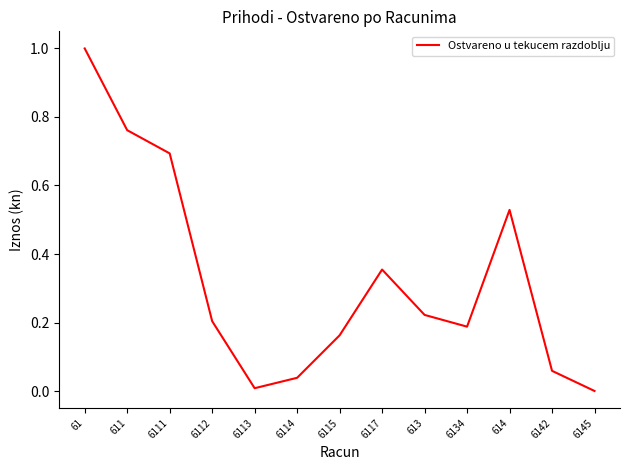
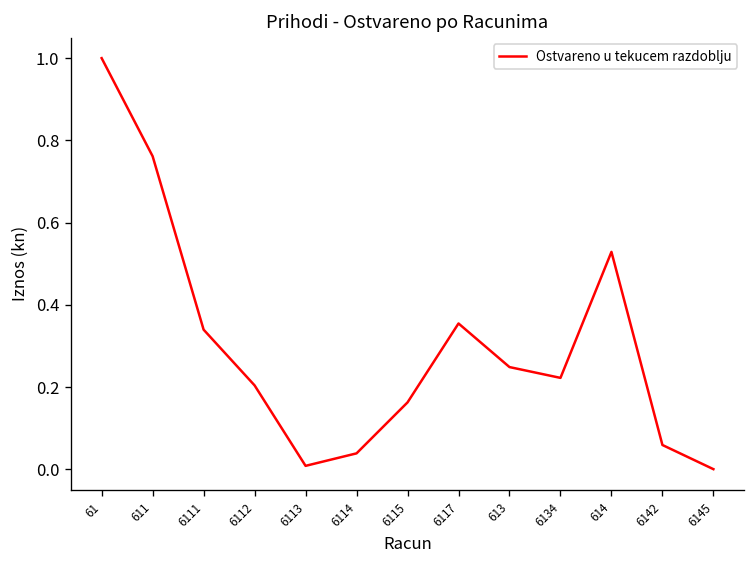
6111: 0.69 -> 0.34
613: 0.22 -> 0.25
6134: 0.19 -> 0.22
